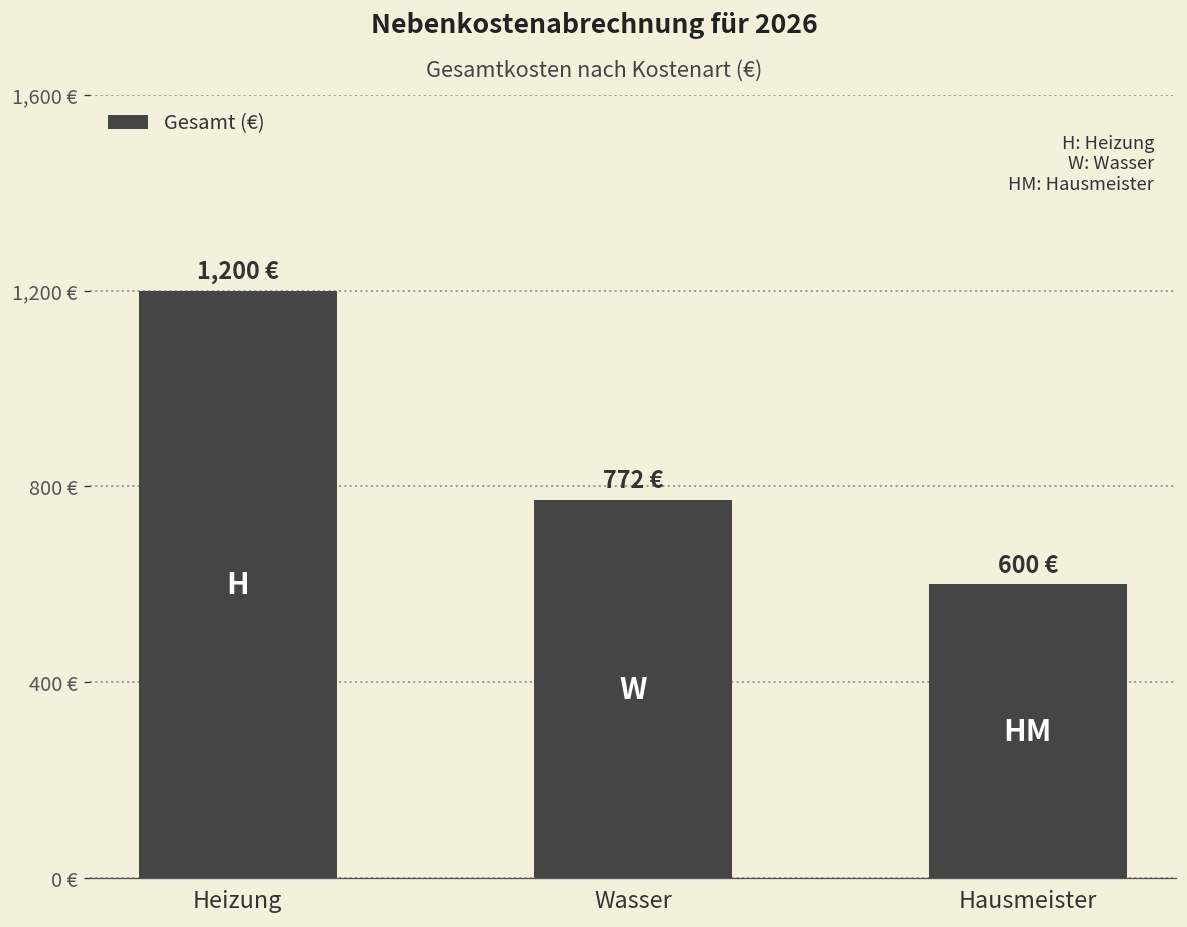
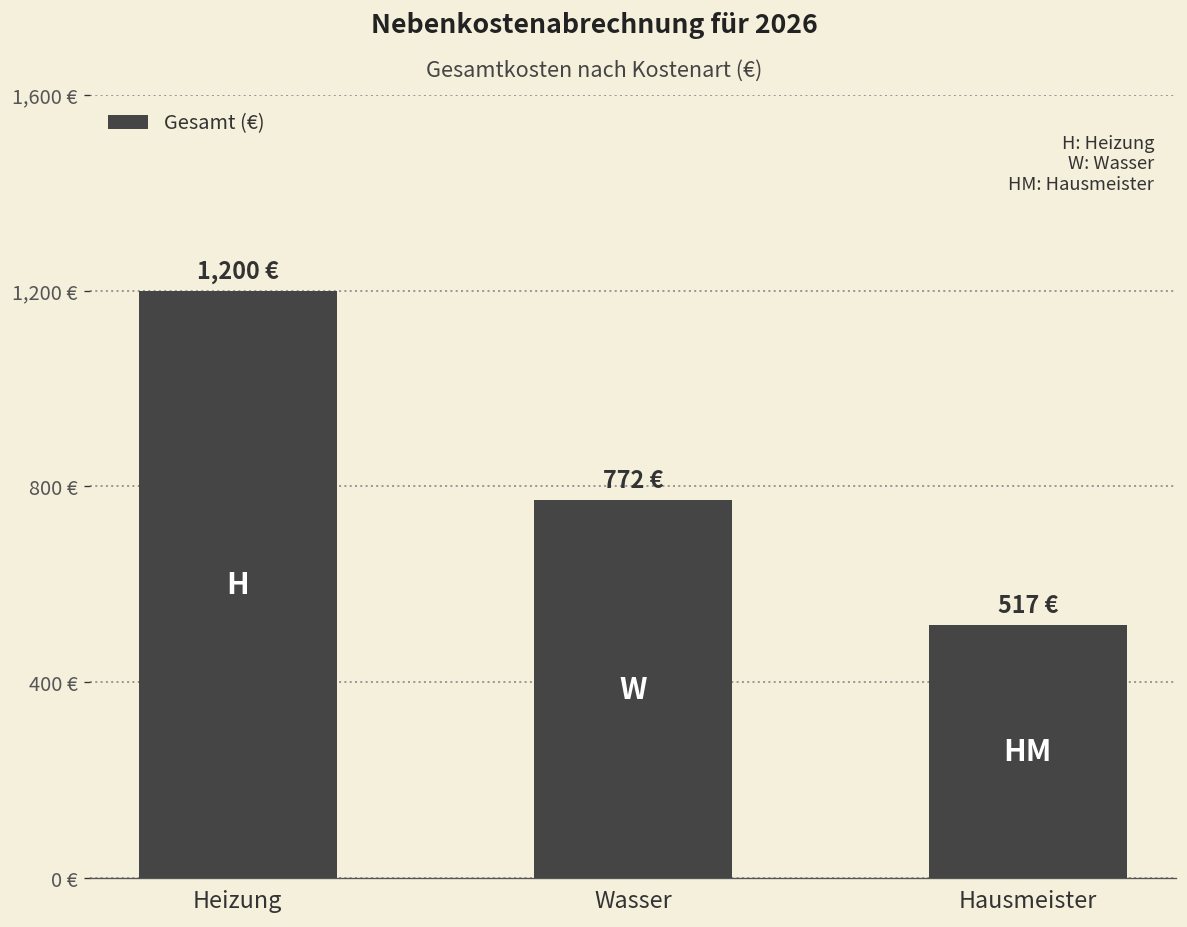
Hausmeister: 600 -> 517
